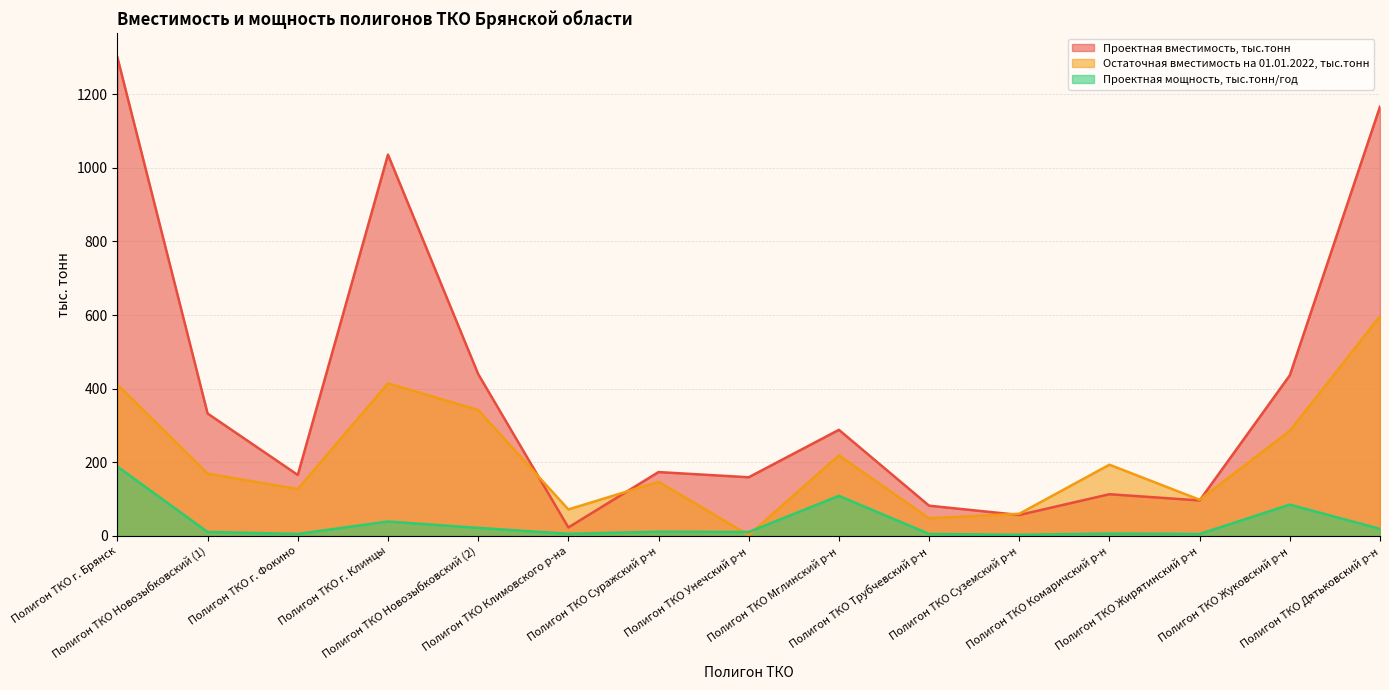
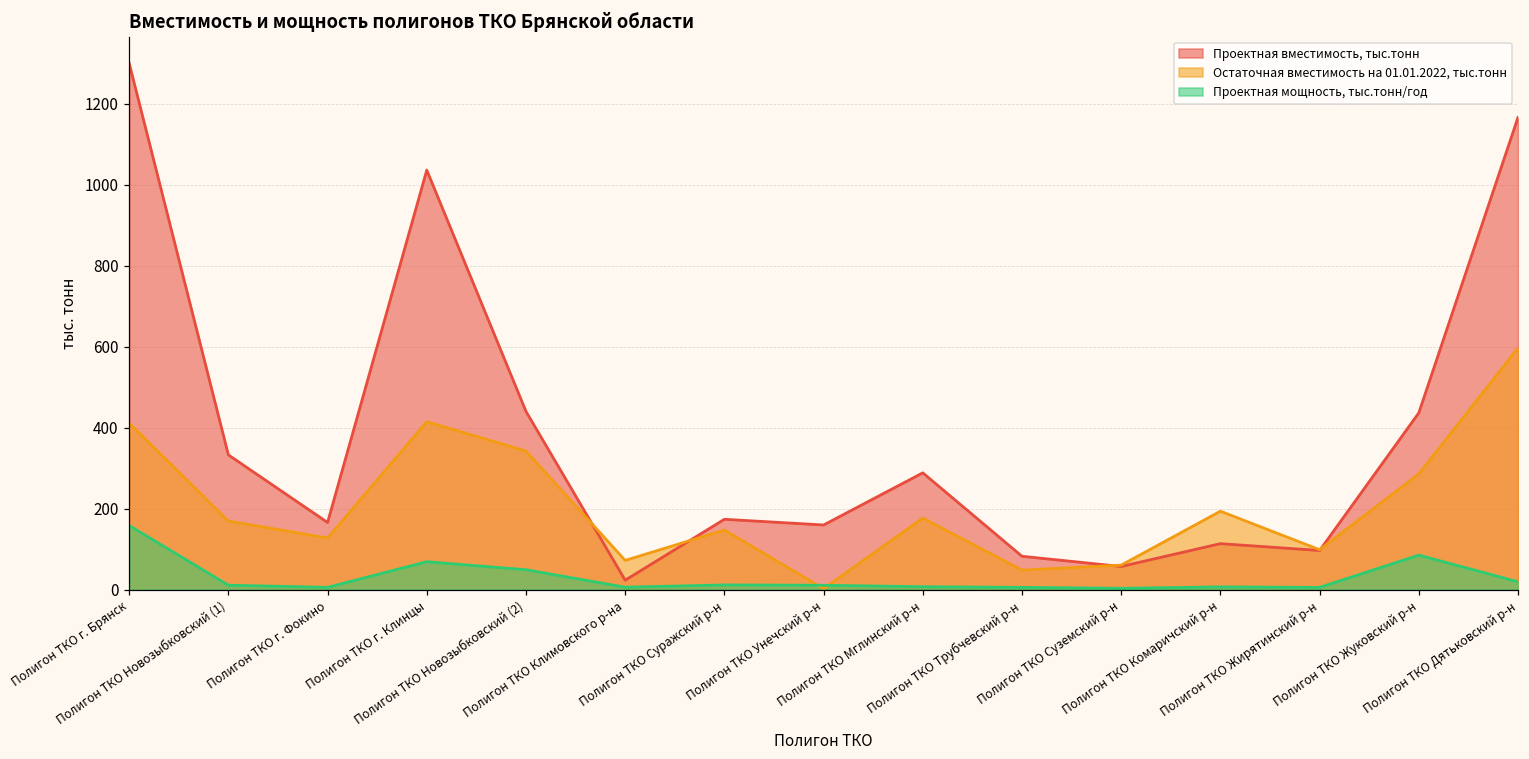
Проектная мощность, тыс.тонн/год, Полигон ТКО г. Брянск: 190 -> 160
Проектная мощность, тыс.тонн/год, Полигон ТКО г. Клинцы: 40 -> 70
Проектная мощность, тыс.тонн/год, Полигон ТКО Новозыбковский (2): 20 -> 50
Остаточная вместимость на 01.01.2022, тыс.тонн, Полигон ТКО Мглинский р-н: 220 -> 180
Проектная мощность, тыс.тонн/год, Полигон ТКО Мглинский р-н: 110 -> 10
